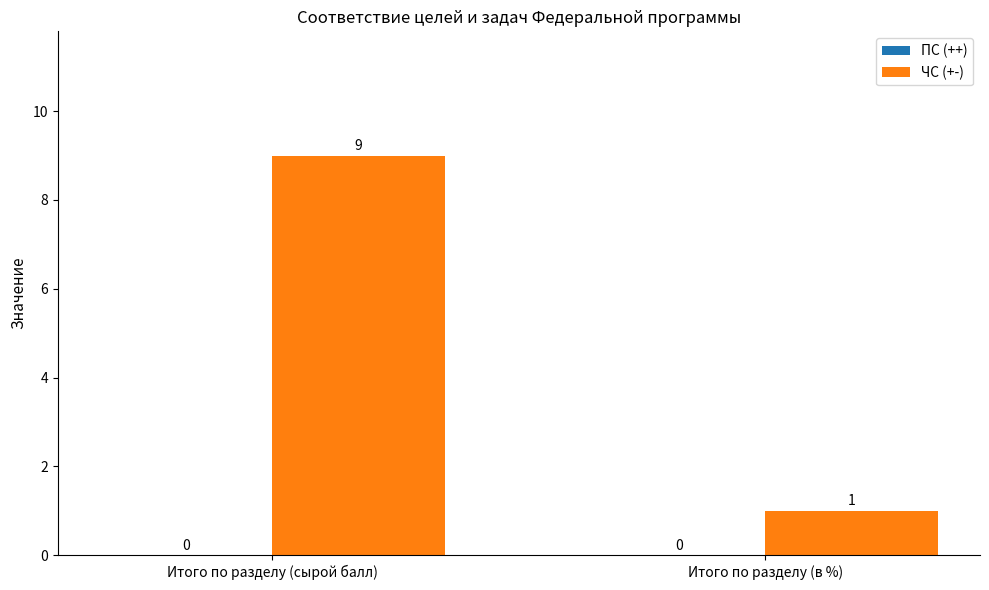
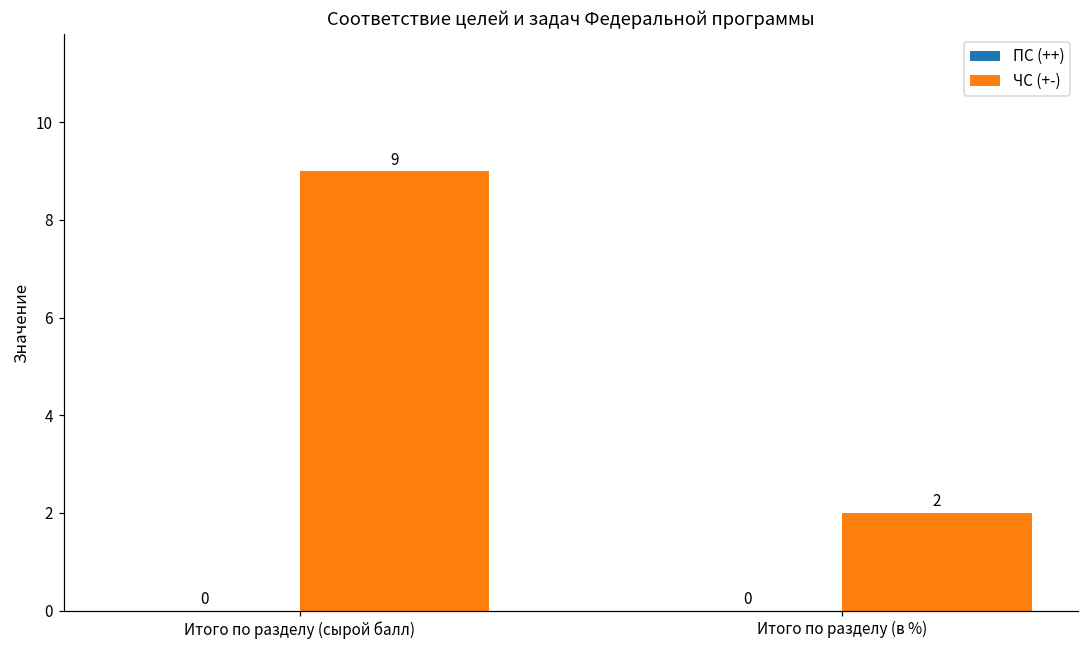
ЧС (+-), Итого по разделу (в %): 1 -> 2
